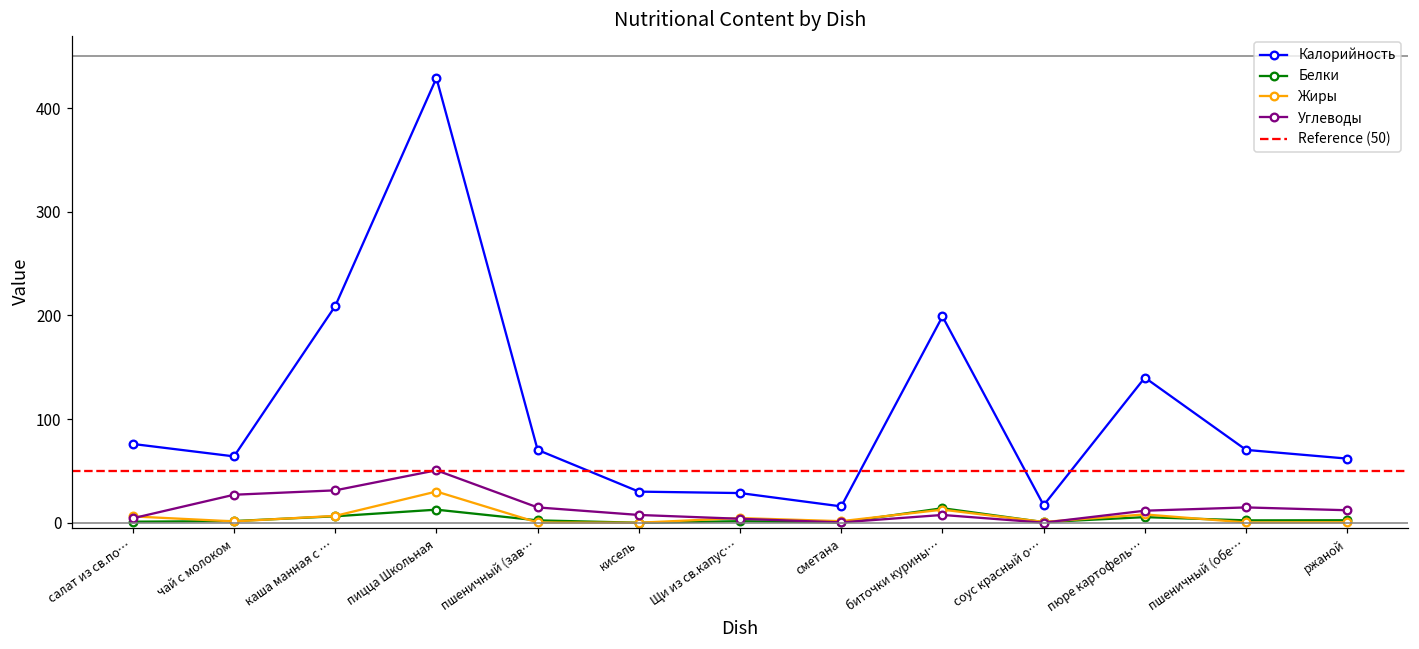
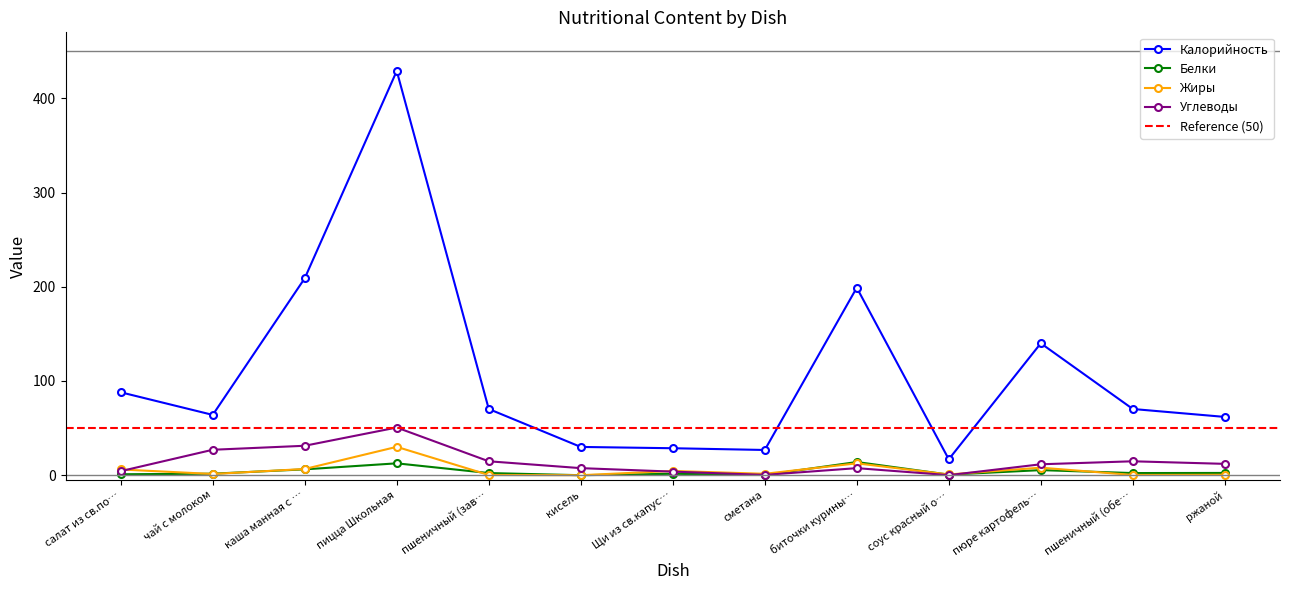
Калорийность, салат из св.по…: 80 -> 90
Калорийность, сметана: 20 -> 30
